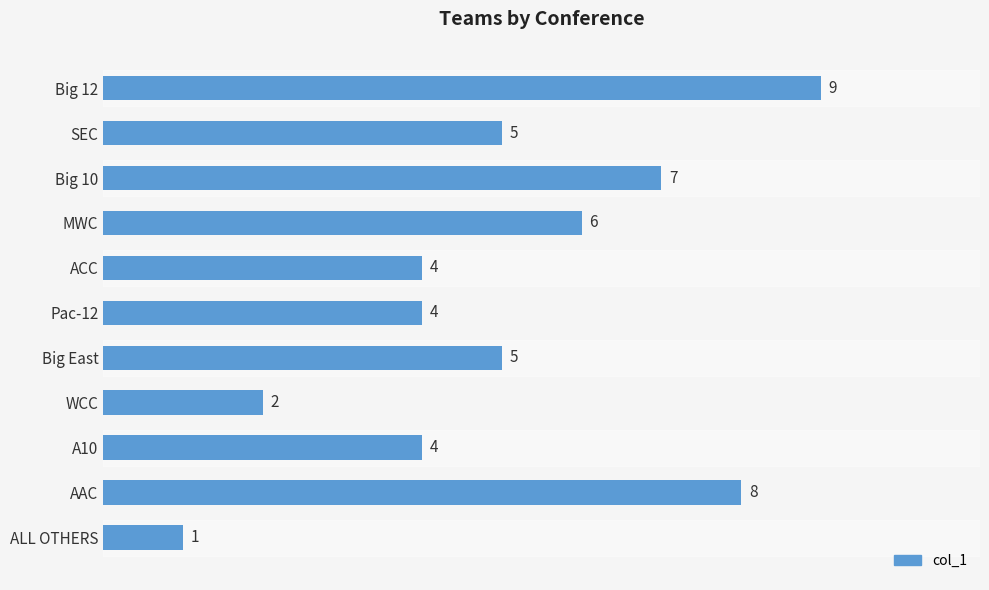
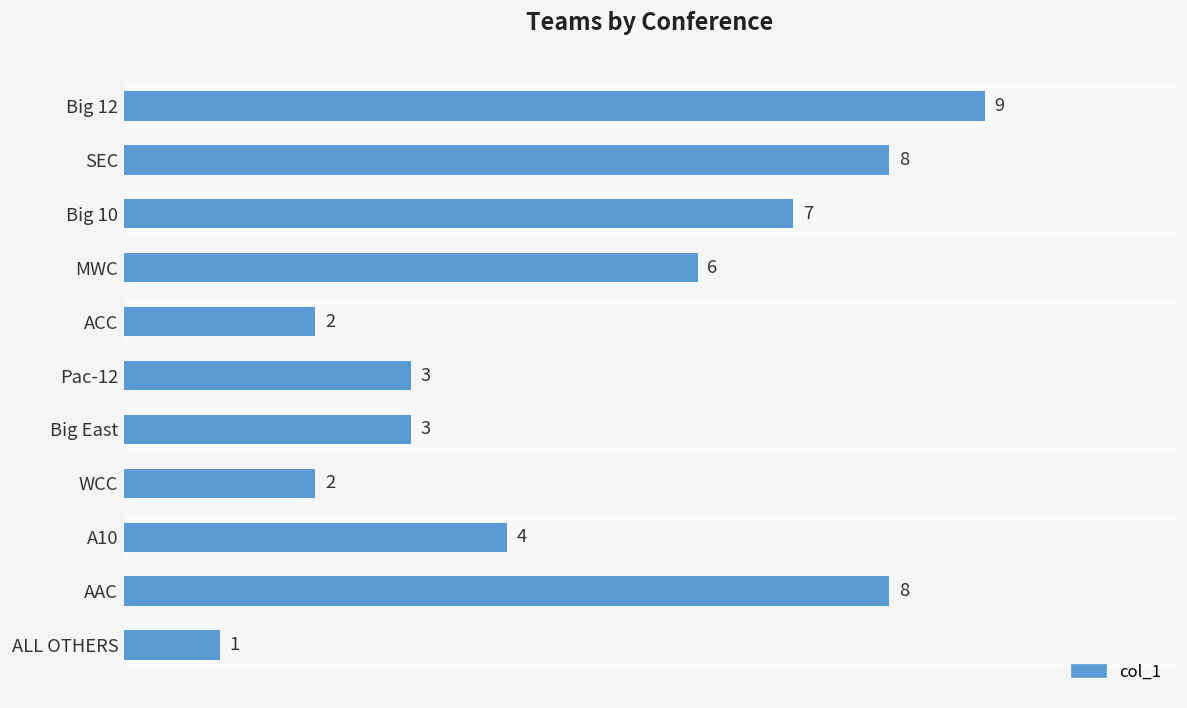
SEC: 5 -> 8
ACC: 4 -> 2
Pac-12: 4 -> 3
Big East: 5 -> 3
